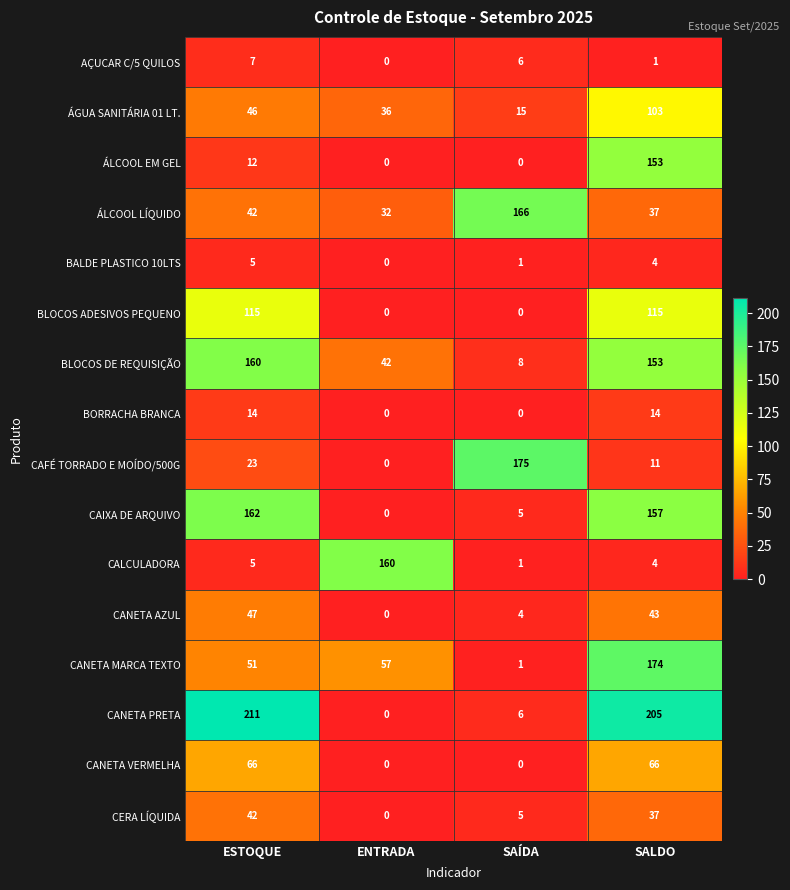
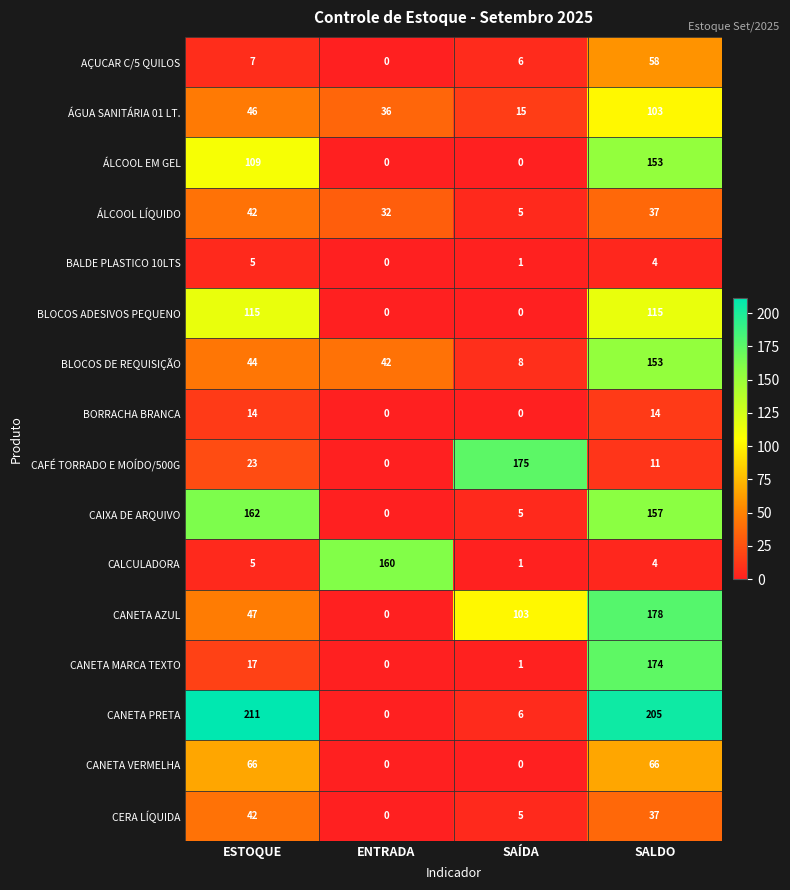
AÇUCAR C/5 QUILOS, SALDO: 1 -> 58
ÁLCOOL EM GEL, ESTOQUE: 12 -> 109
ÁLCOOL LÍQUIDO, SAÍDA: 166 -> 5
BLOCOS DE REQUISIÇÃO, ESTOQUE: 160 -> 44
CANETA AZUL, SAÍDA: 4 -> 103
CANETA AZUL, SALDO: 43 -> 178
CANETA MARCA TEXTO, ESTOQUE: 51 -> 17
CANETA MARCA TEXTO, ENTRADA: 57 -> 0
